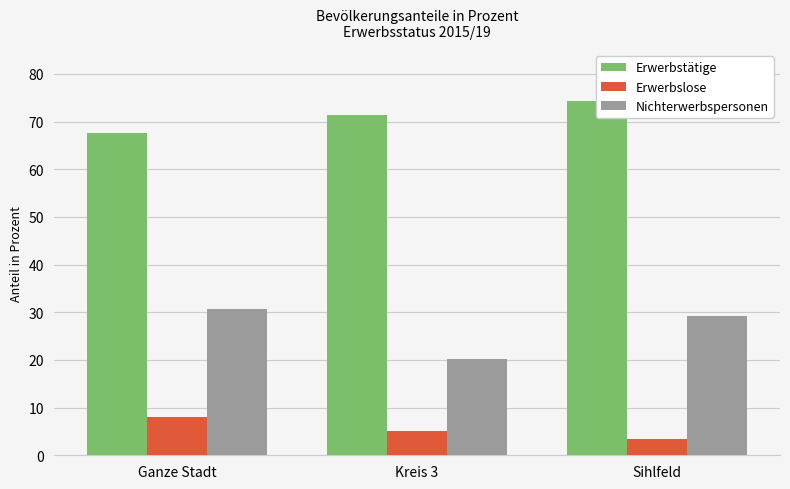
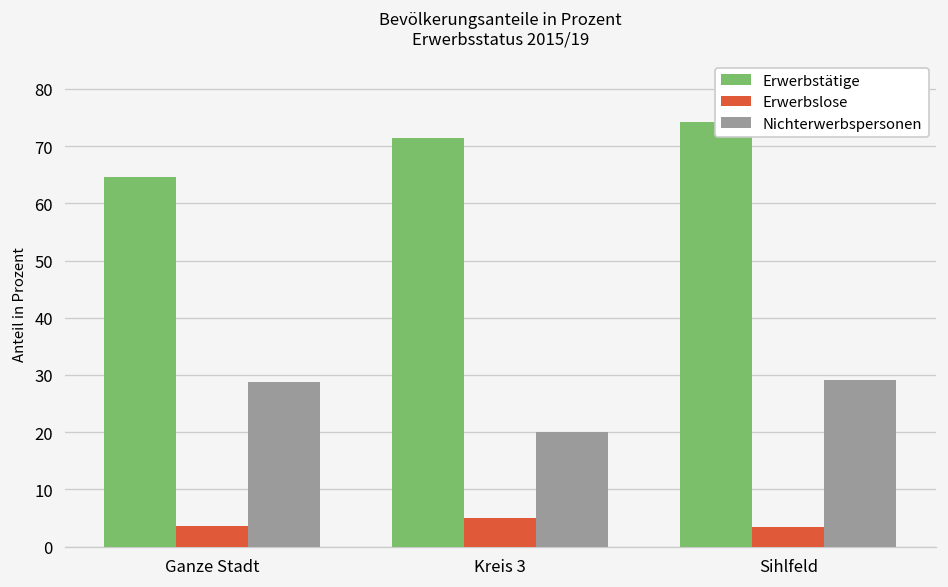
Erwerbstätige, Ganze Stadt: 68 -> 65
Erwerbslose, Ganze Stadt: 8 -> 4
Nichterwerbspersonen, Ganze Stadt: 31 -> 29
